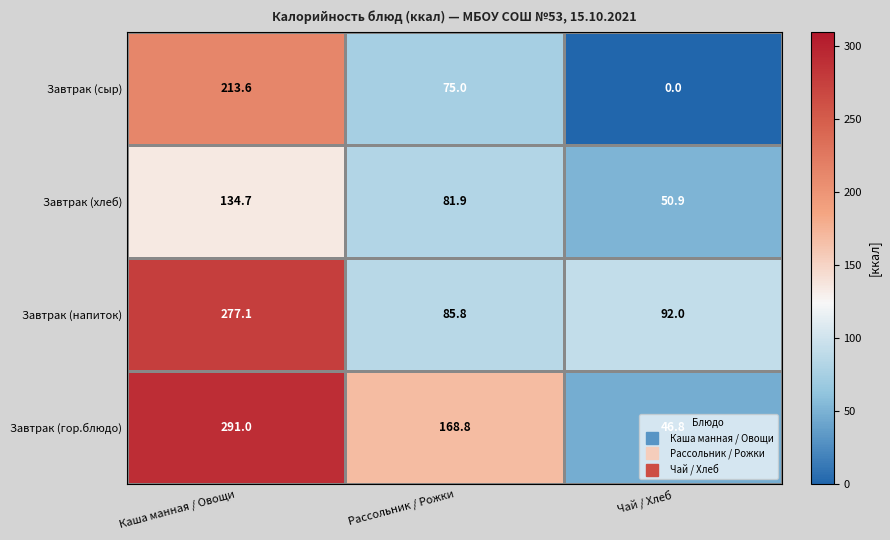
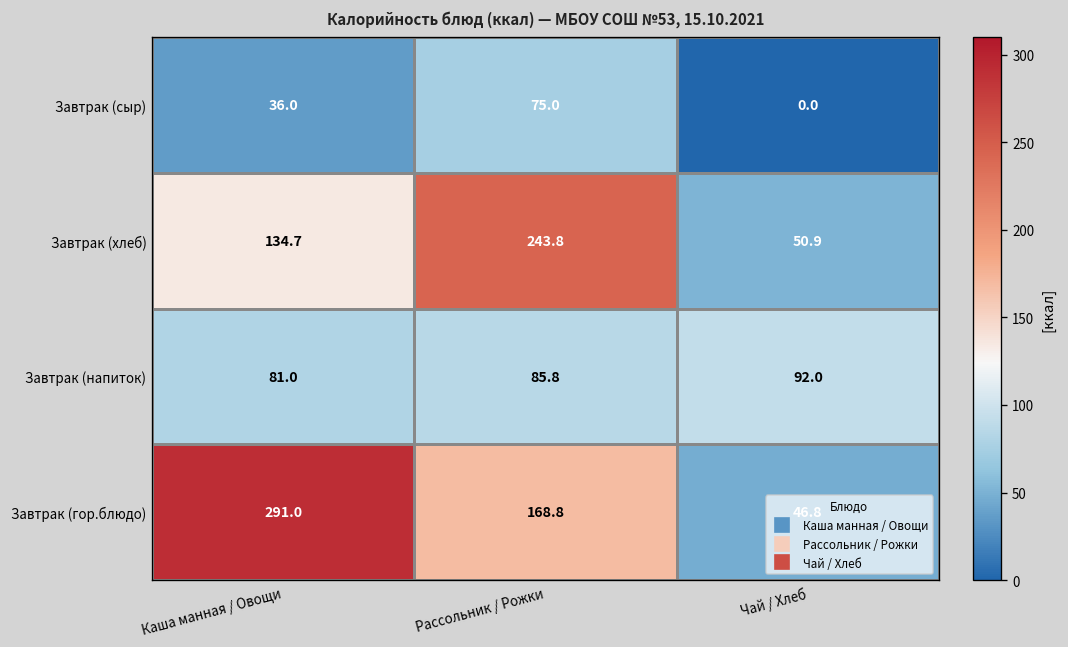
Завтрак (сыр), Каша манная / Овощи: 213.6 -> 36.0
Завтрак (хлеб), Рассольник / Рожки: 81.9 -> 243.8
Завтрак (напиток), Каша манная / Овощи: 277.1 -> 81.0
